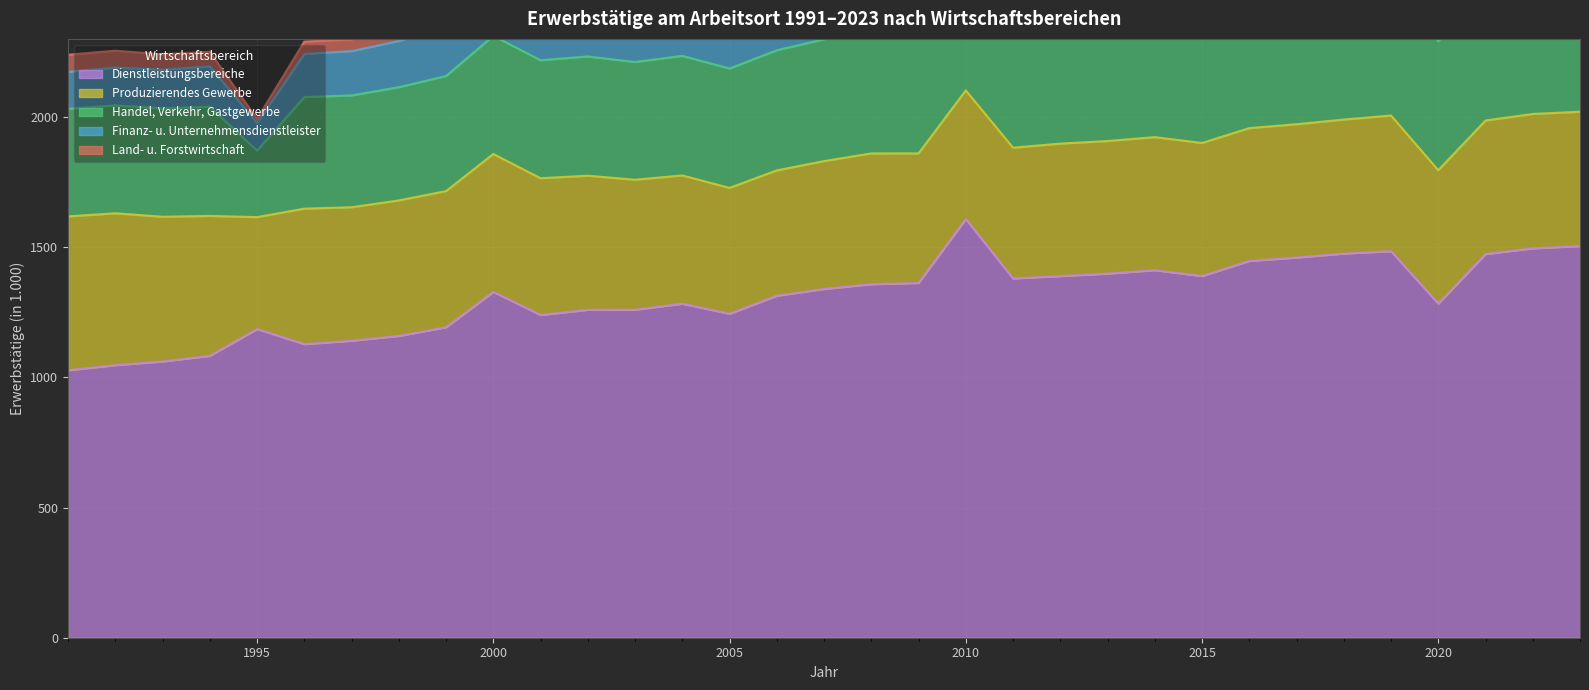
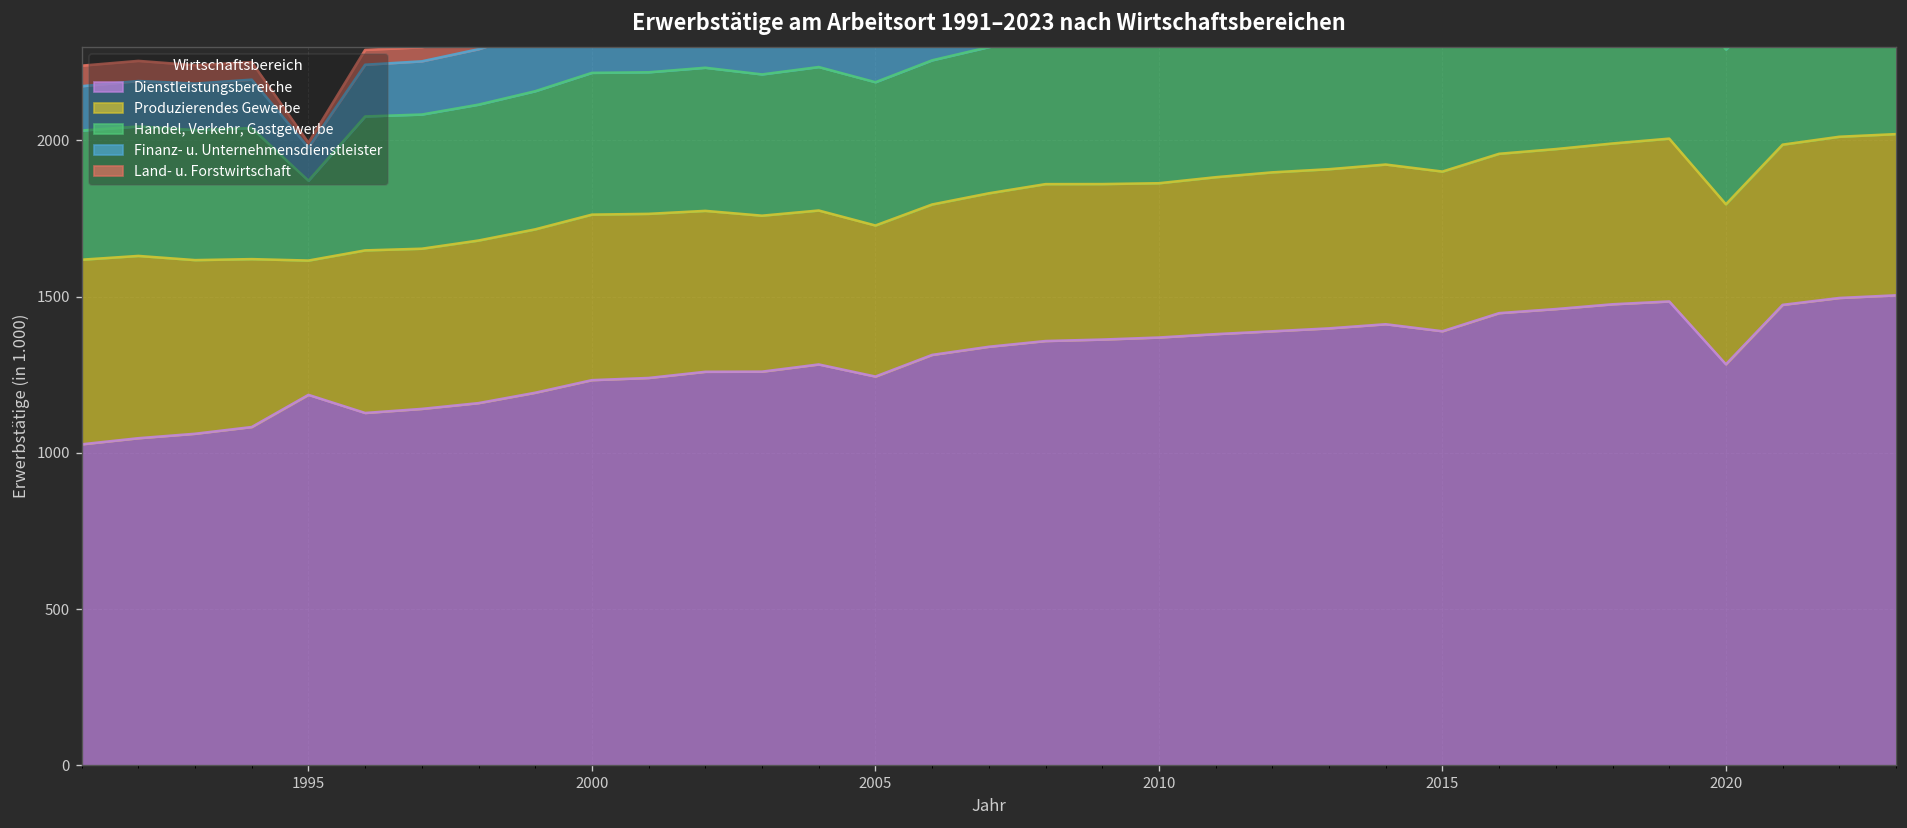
Dienstleistungsbereiche, 2000: 1330 -> 1230
Dienstleistungsbereiche, 2010: 1610 -> 1370
